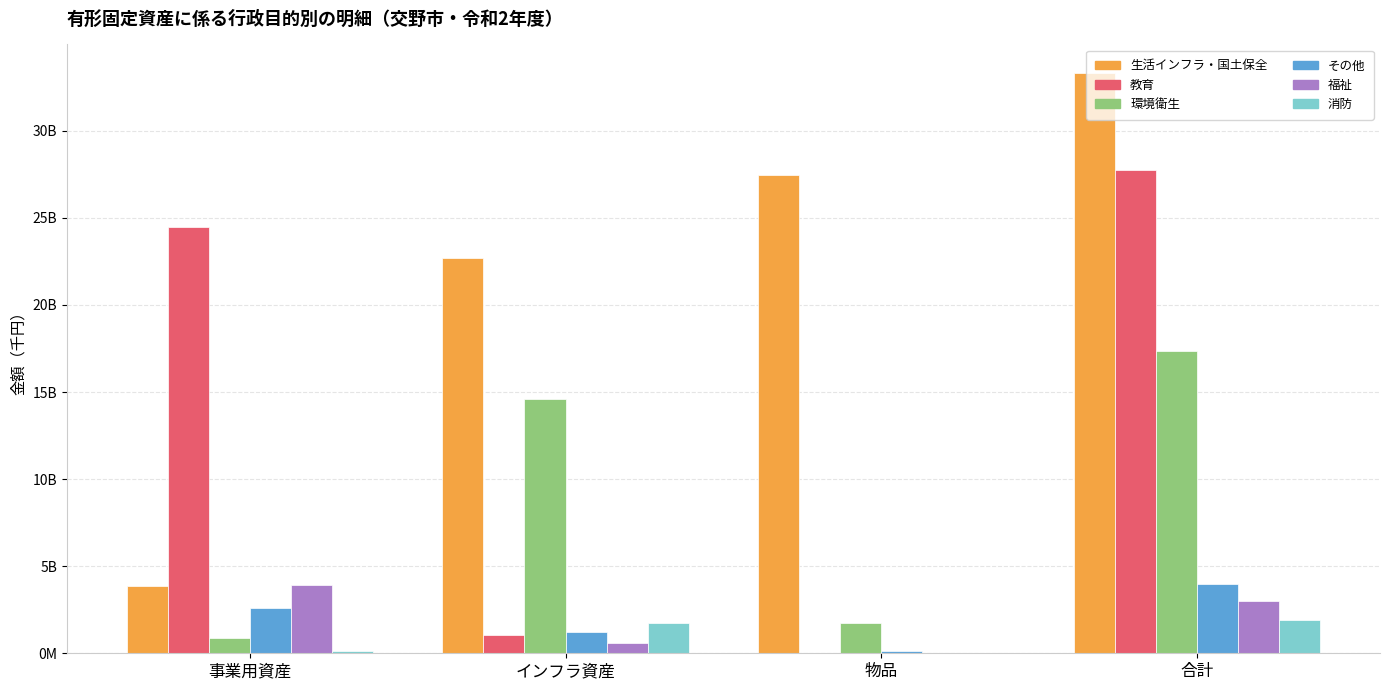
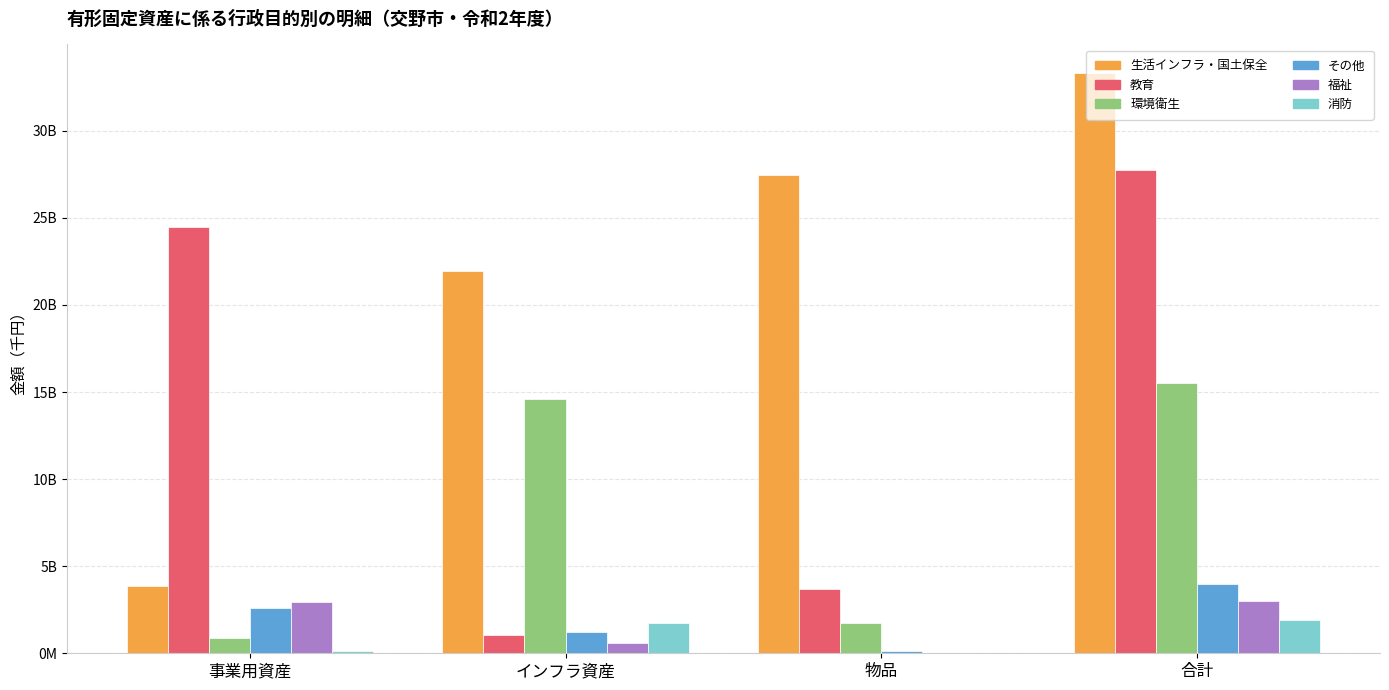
福祉, 事業用資産: 3900000000 -> 2900000000
生活インフラ・国土保全, インフラ資産: 22700000000 -> 22000000000
教育, 物品: 0 -> 3700000000
環境衛生, 合計: 17400000000 -> 15500000000
